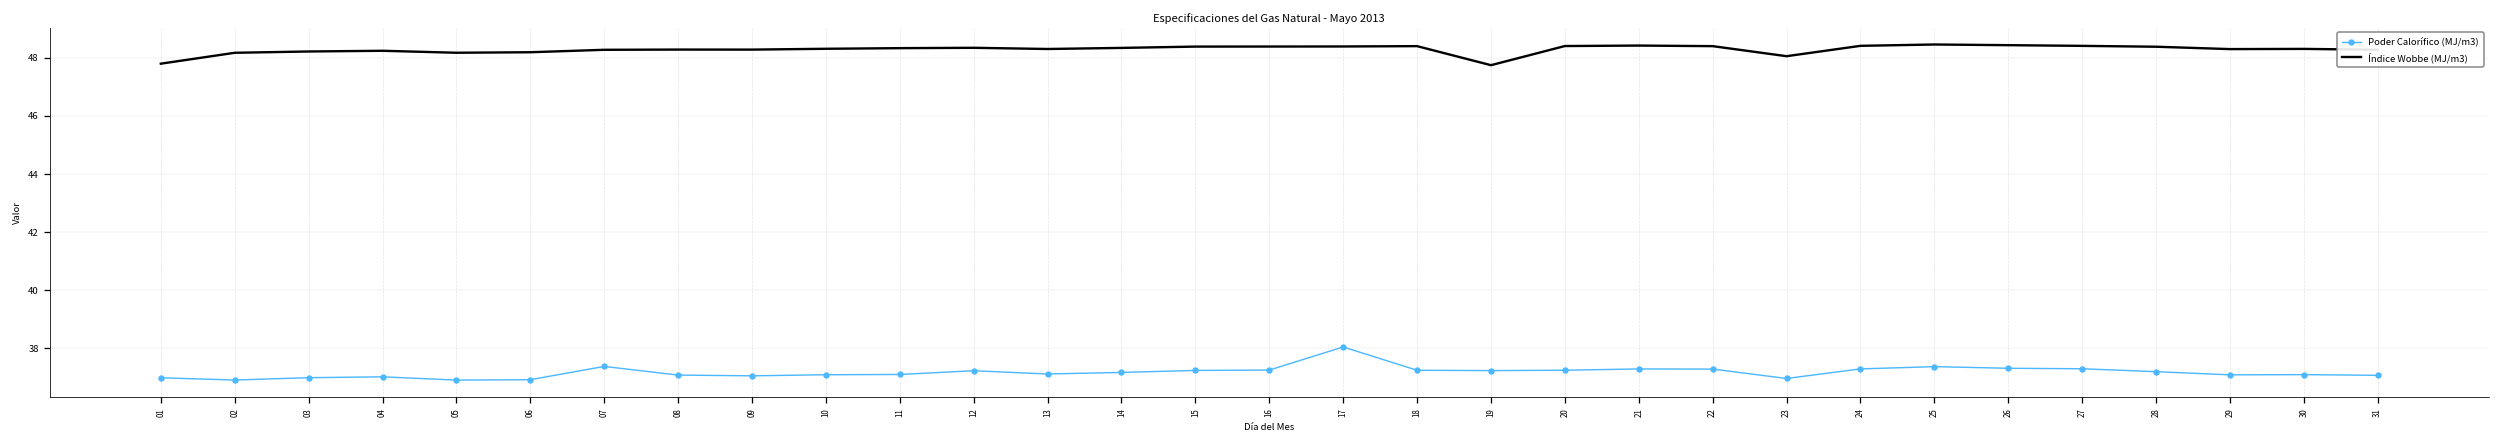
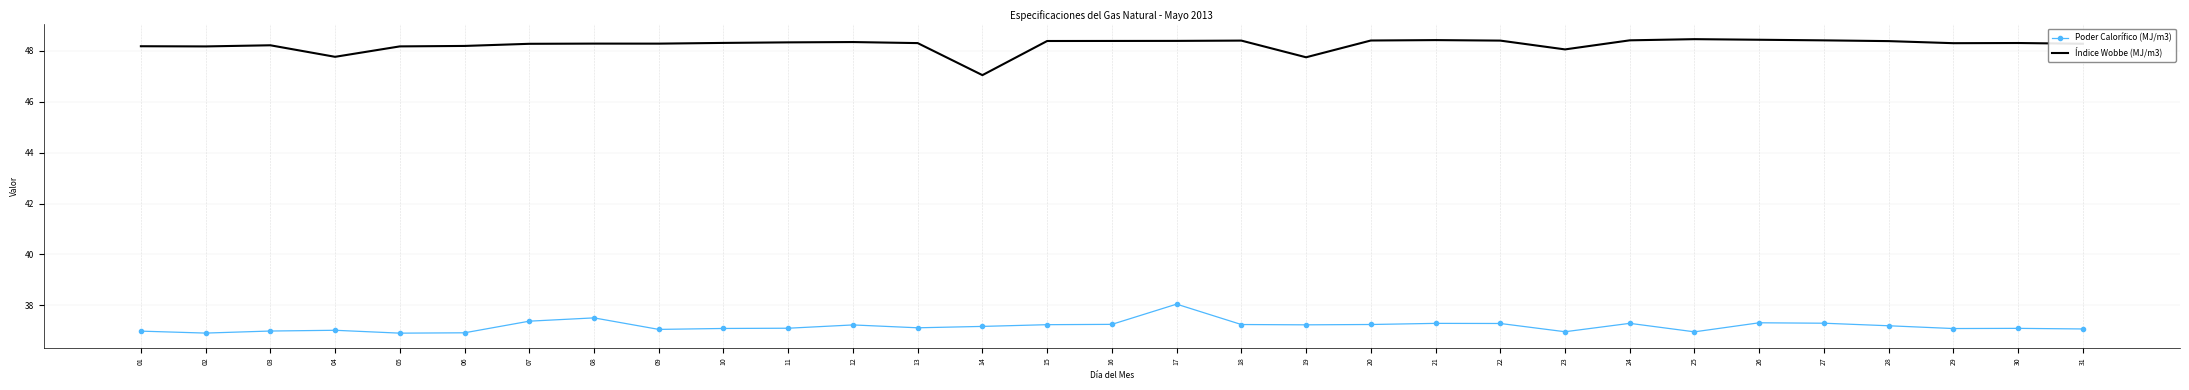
Índice Wobbe (MJ/m3), 01: 47.8 -> 48.2
Índice Wobbe (MJ/m3), 04: 48.2 -> 47.8
Poder Calorífico (MJ/m3), 08: 37.1 -> 37.5
Índice Wobbe (MJ/m3), 14: 48.3 -> 47.0
Poder Calorífico (MJ/m3), 25: 37.4 -> 37.0
